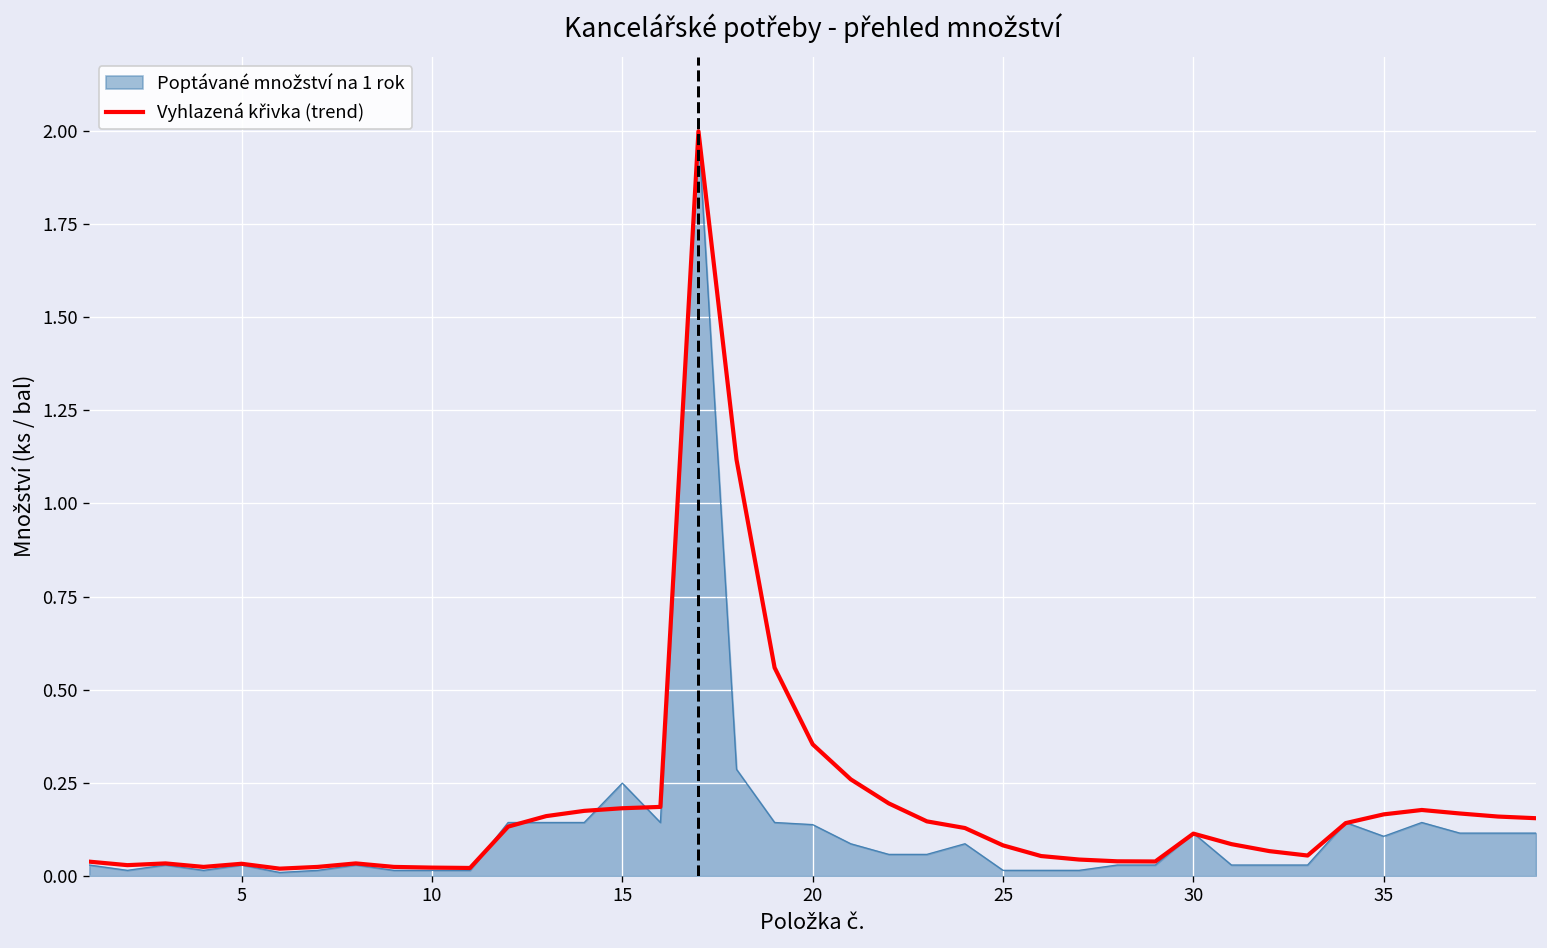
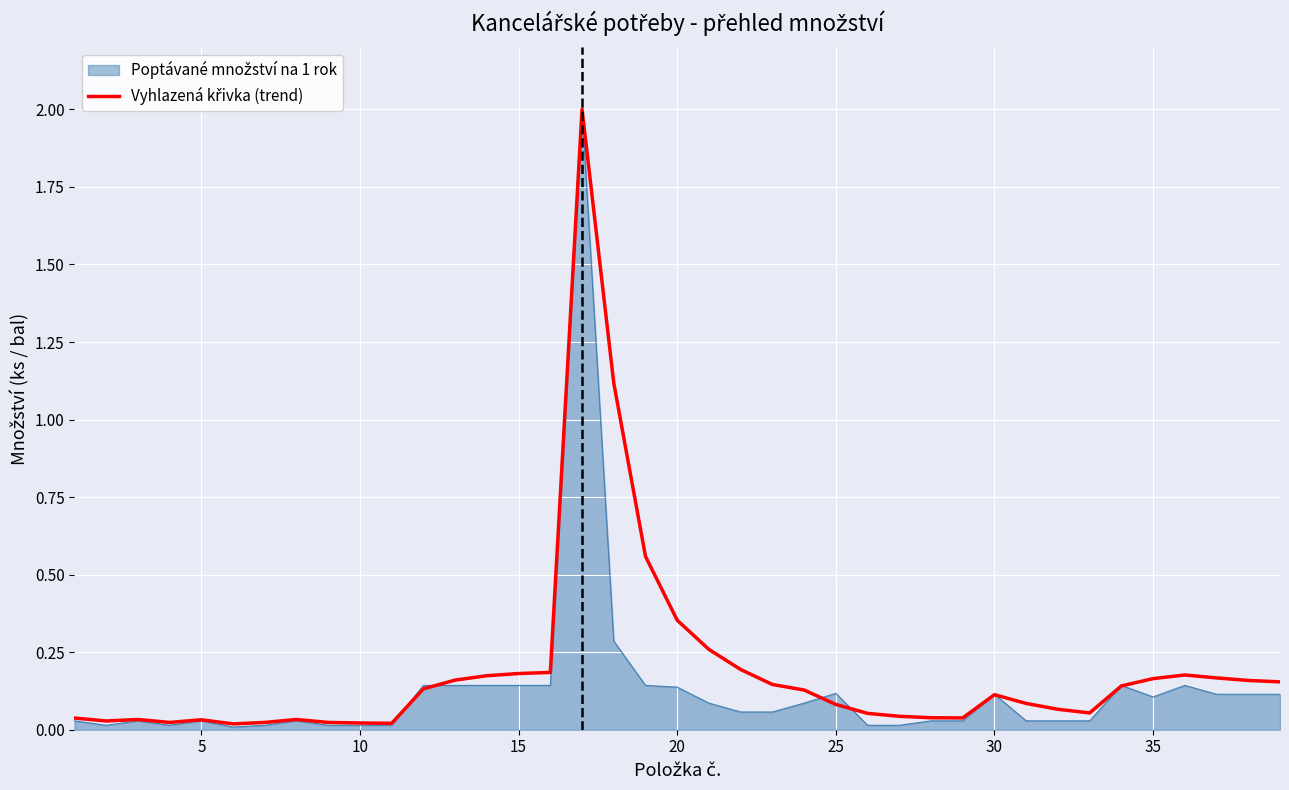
Poptávané množství na 1 rok, 15: 0.25 -> 0.14
Poptávané množství na 1 rok, 25: 0.01 -> 0.12
